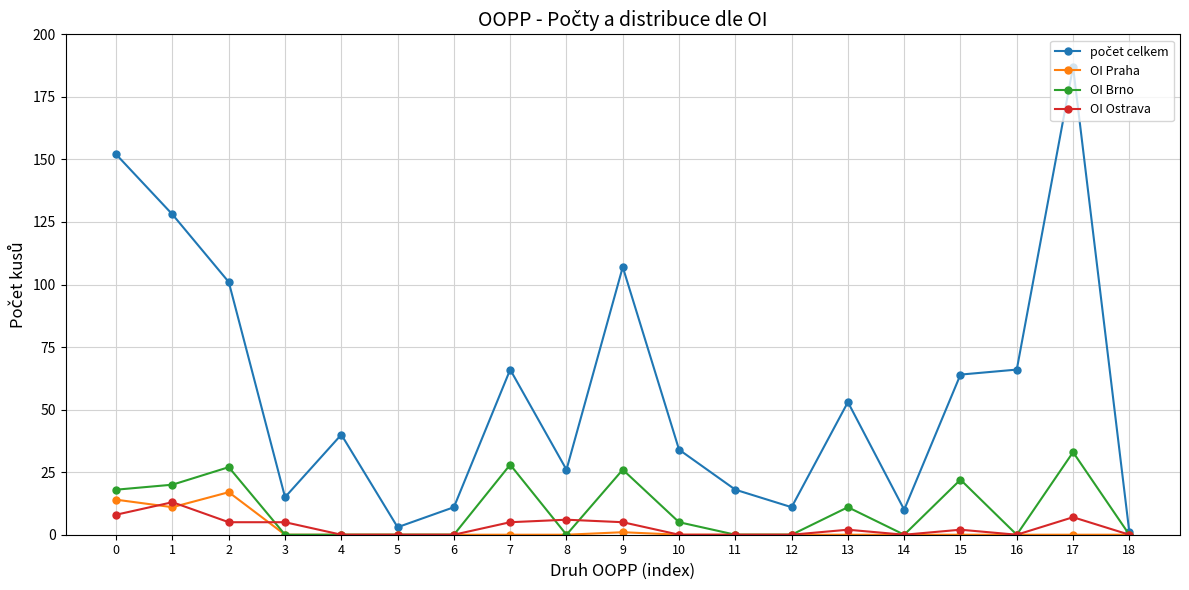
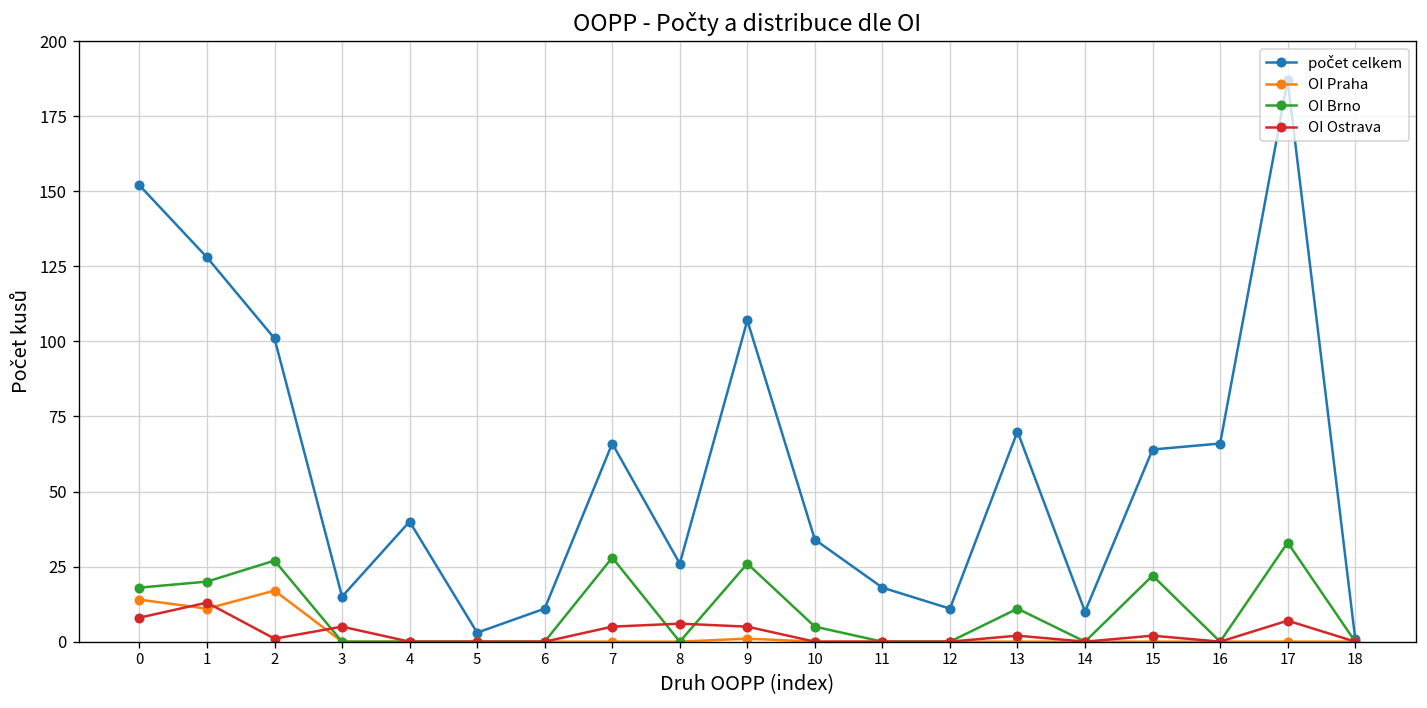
OI Ostrava, 2: 5 -> 1
počet celkem, 13: 53 -> 70
